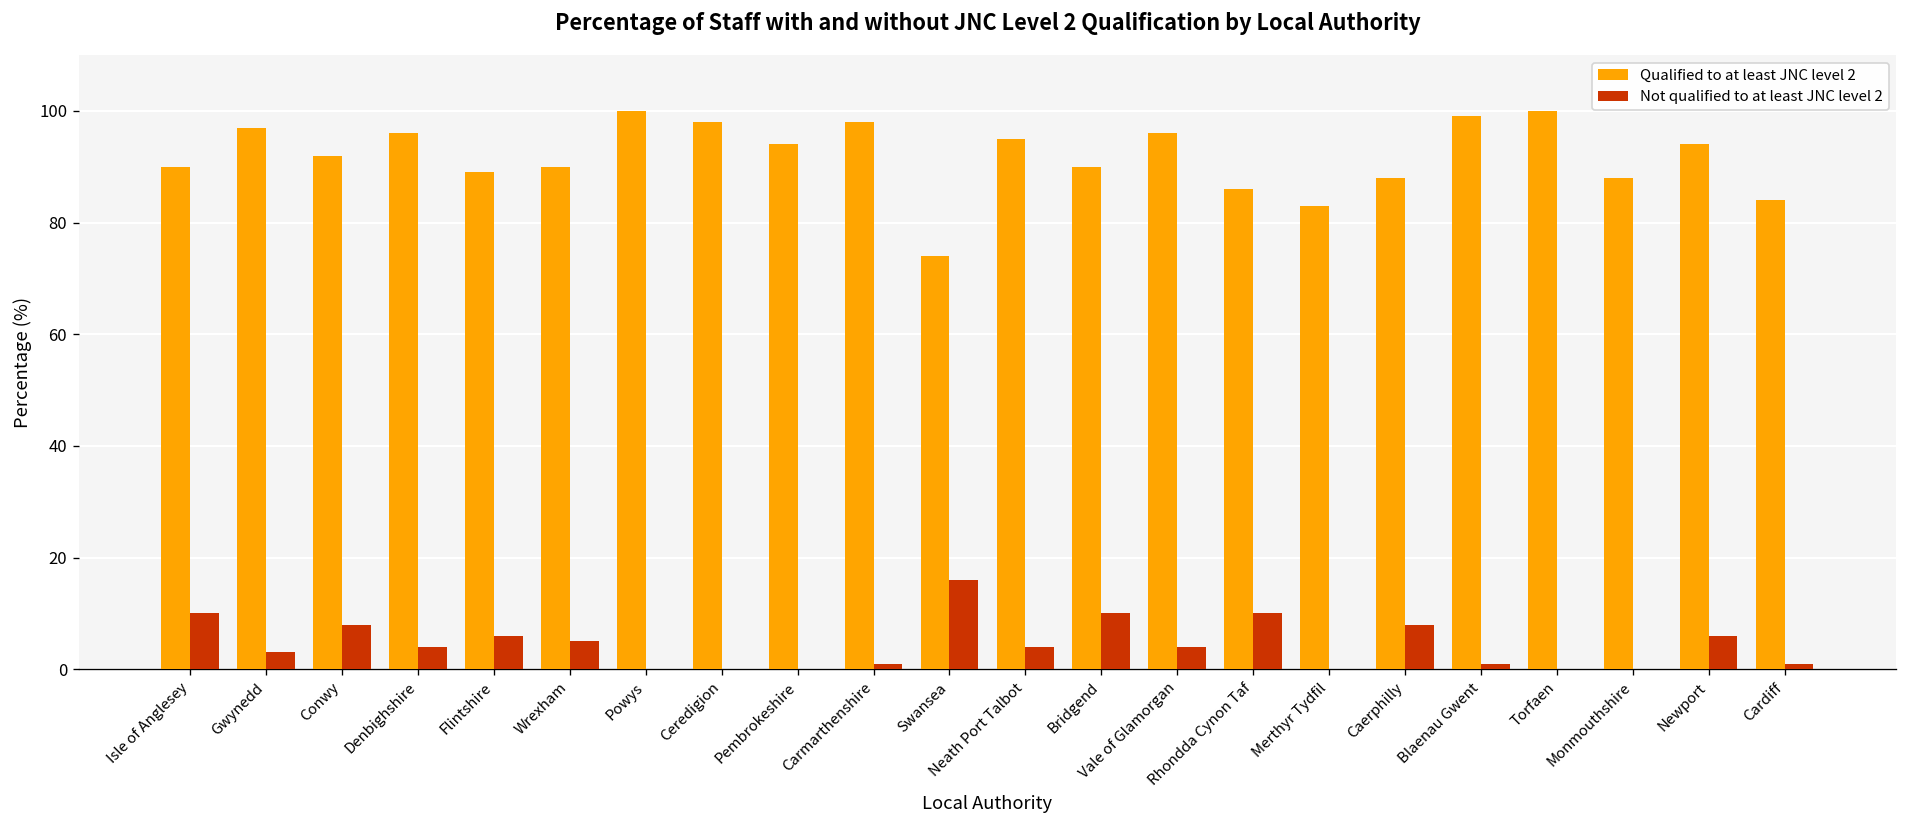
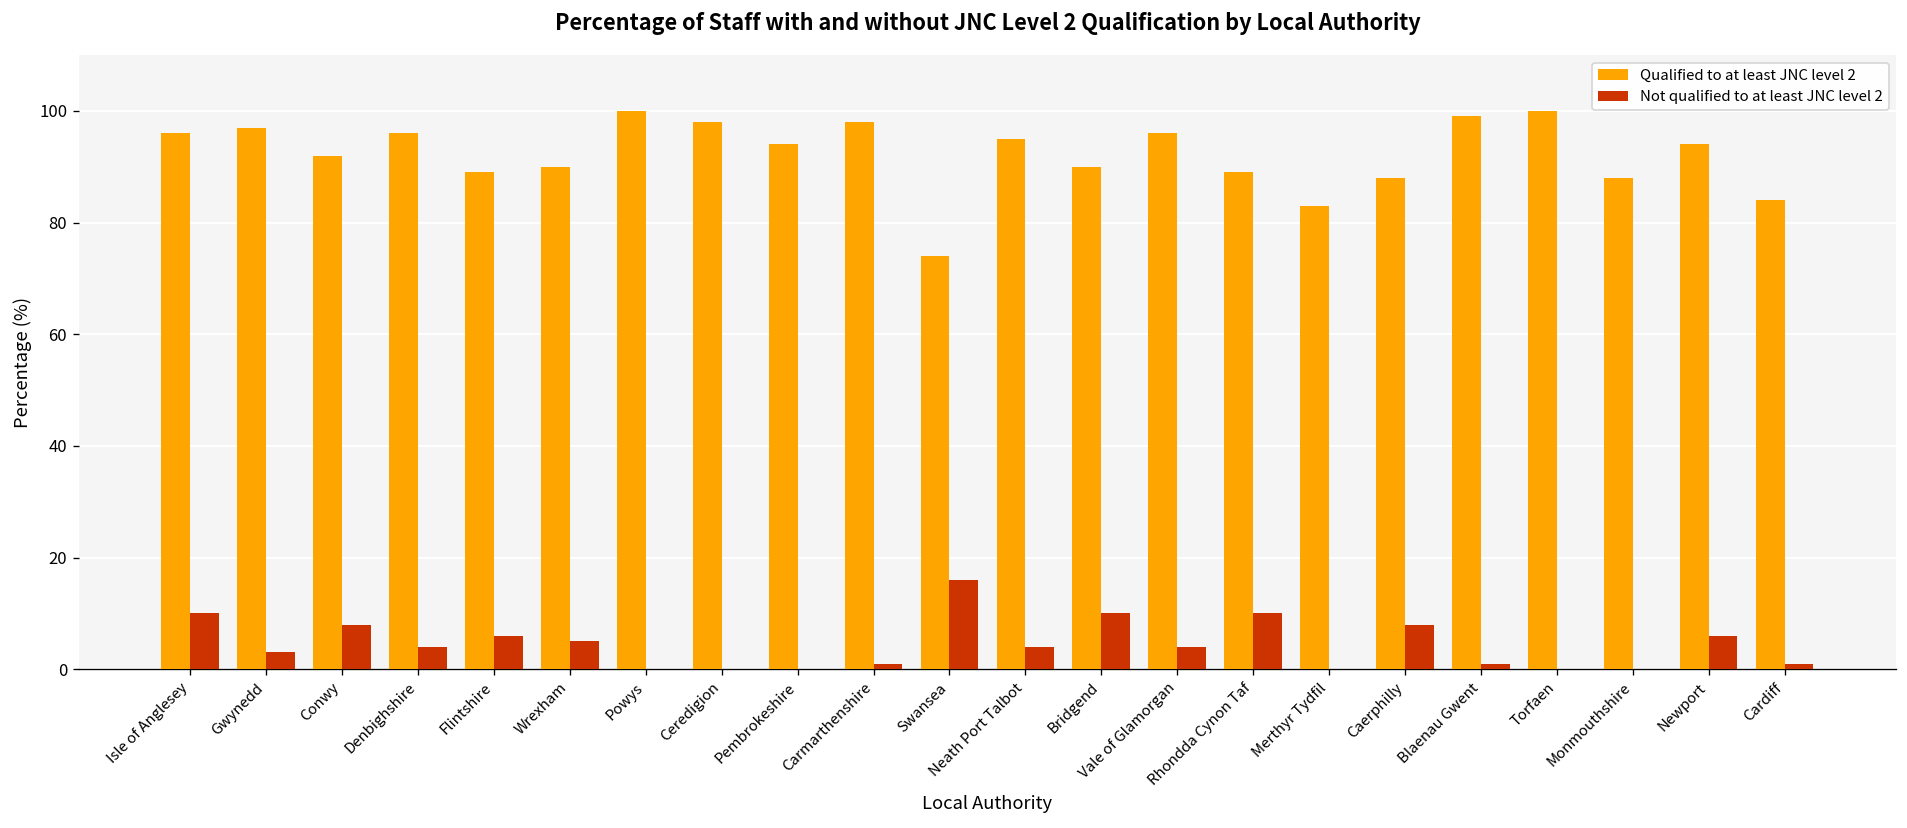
Qualified to at least JNC level 2, Isle of Anglesey: 90 -> 96
Qualified to at least JNC level 2, Rhondda Cynon Taf: 86 -> 89
